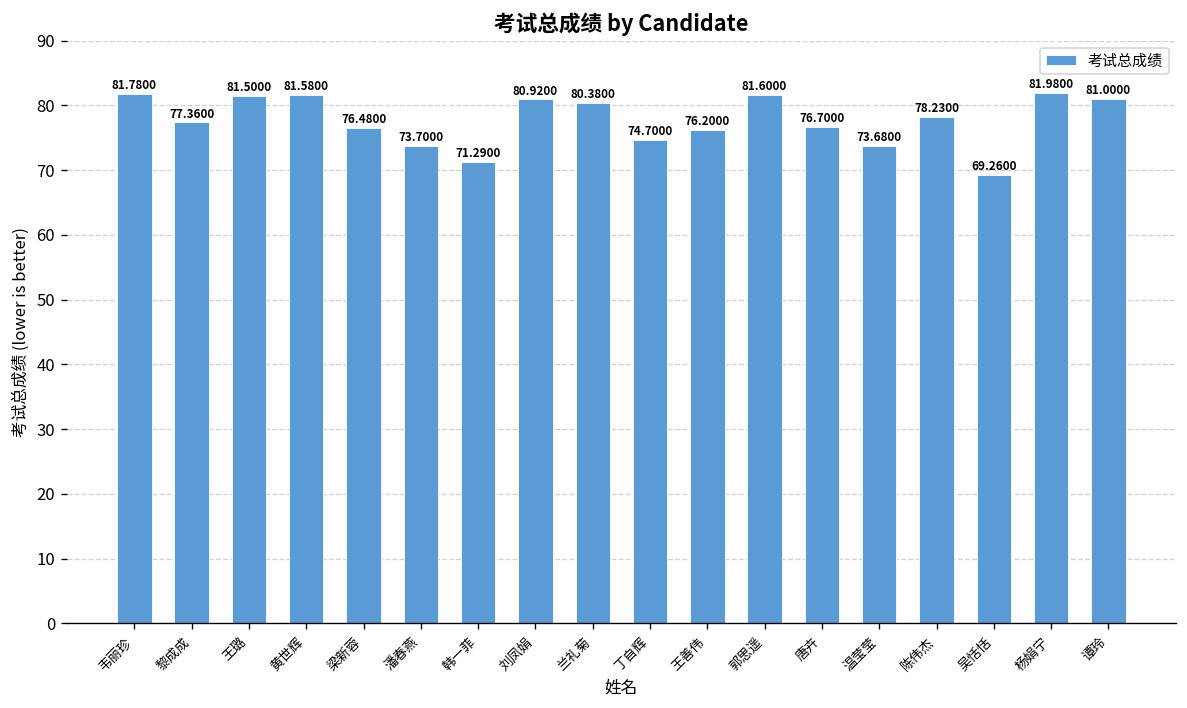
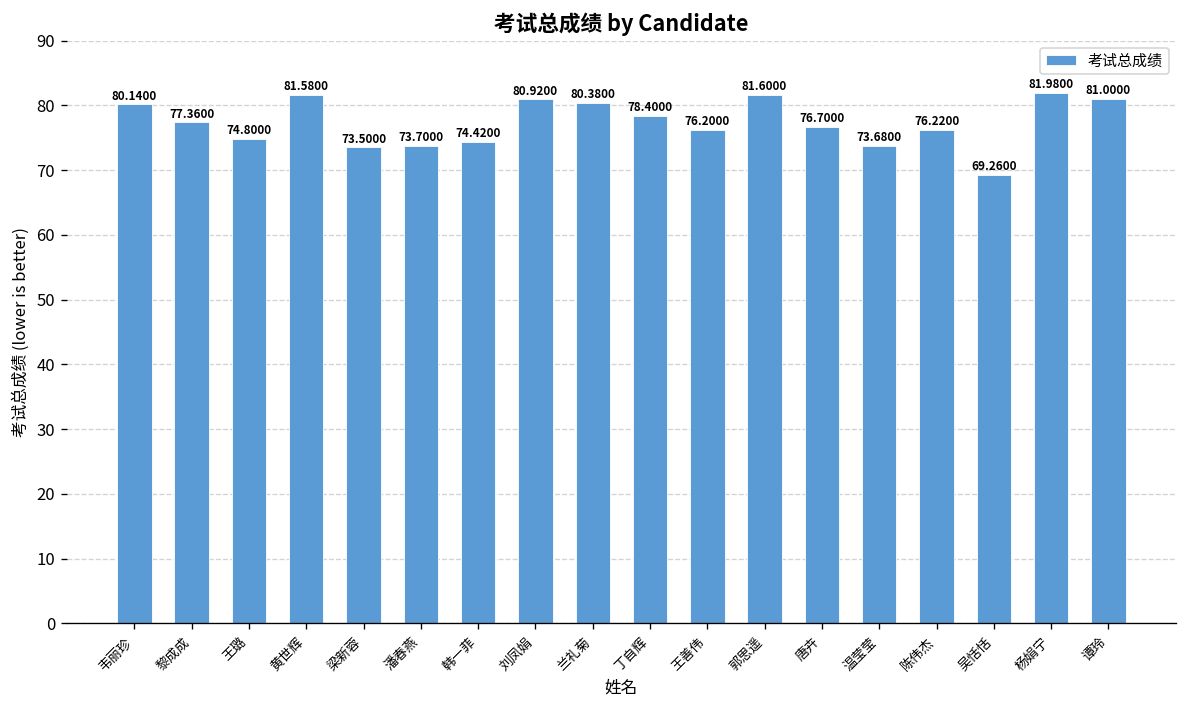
韦丽珍: 81.7800 -> 80.1400
王璐: 81.5000 -> 74.8000
梁新蓉: 76.4800 -> 73.5000
韩一菲: 71.2900 -> 74.4200
丁自辉: 74.7000 -> 78.4000
陈伟杰: 78.2300 -> 76.2200
